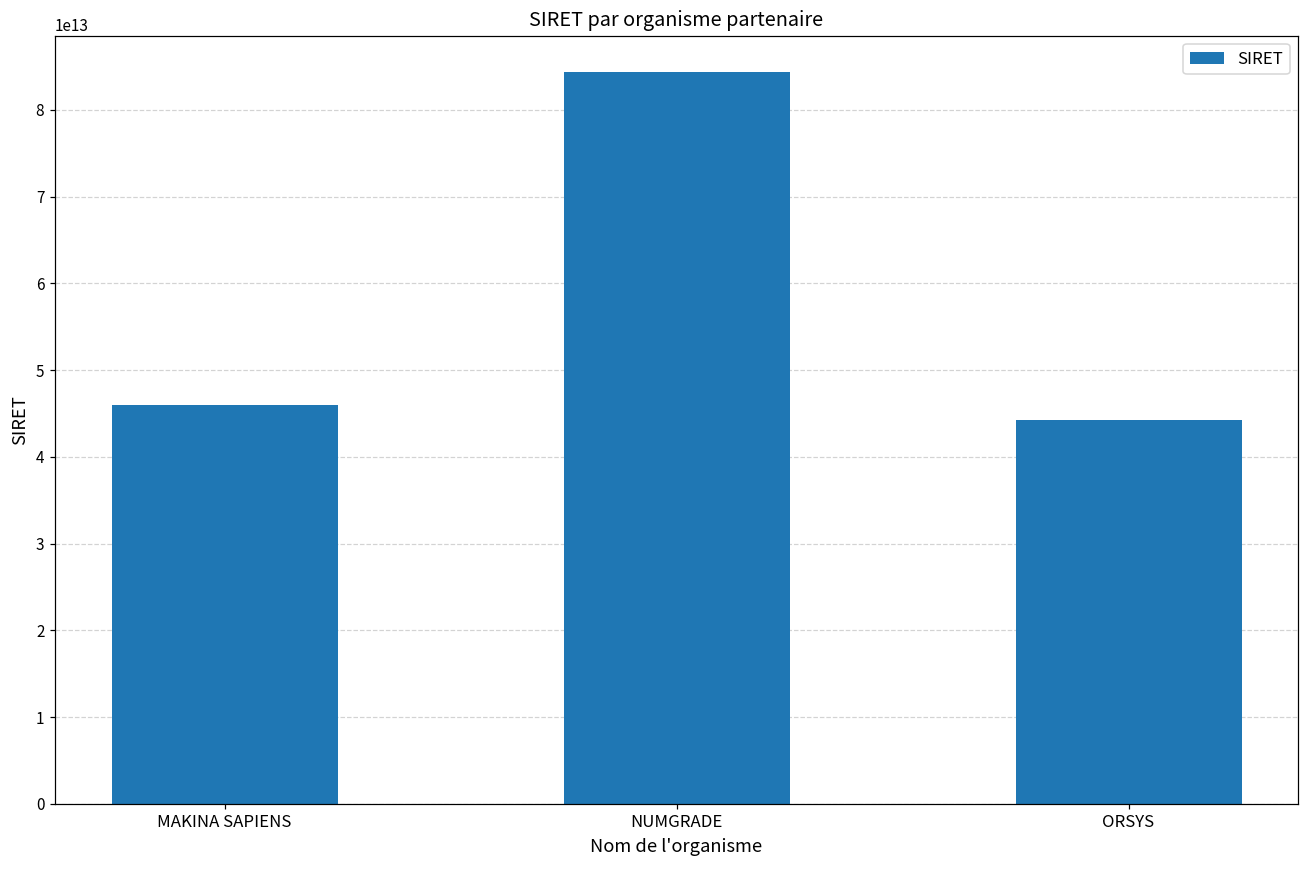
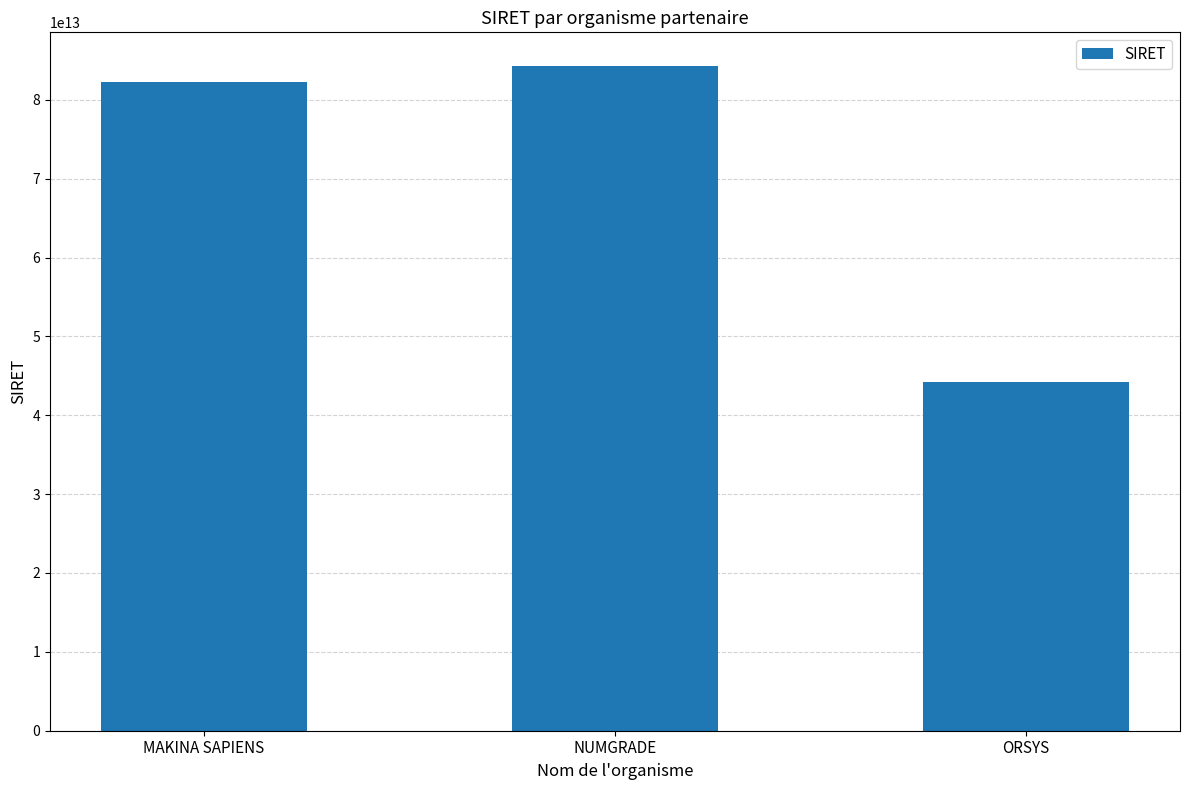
MAKINA SAPIENS: 46000000000000 -> 82000000000000
